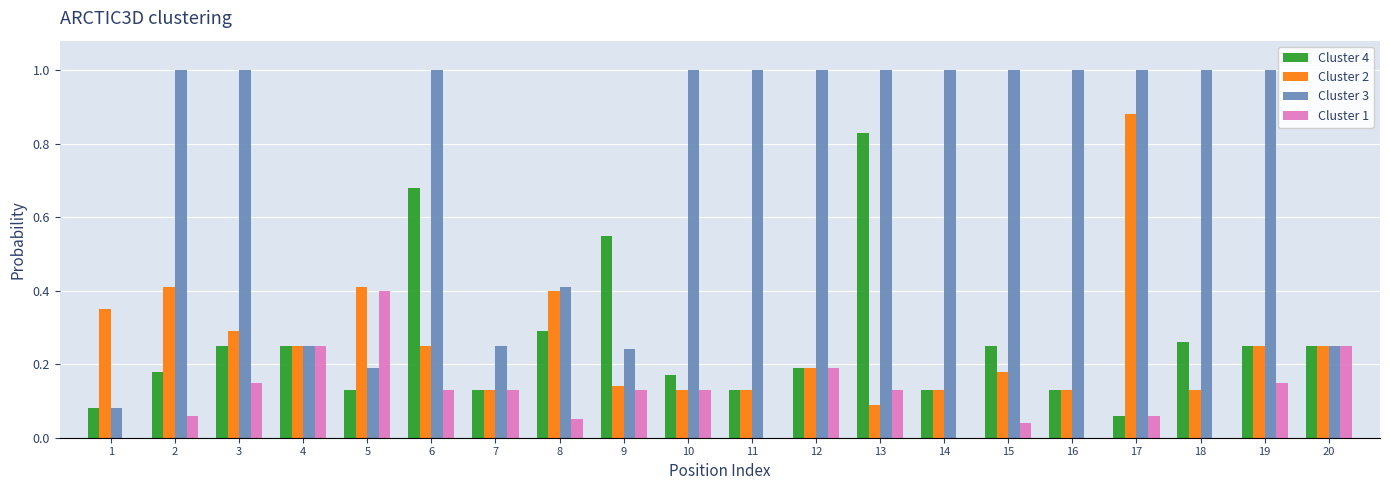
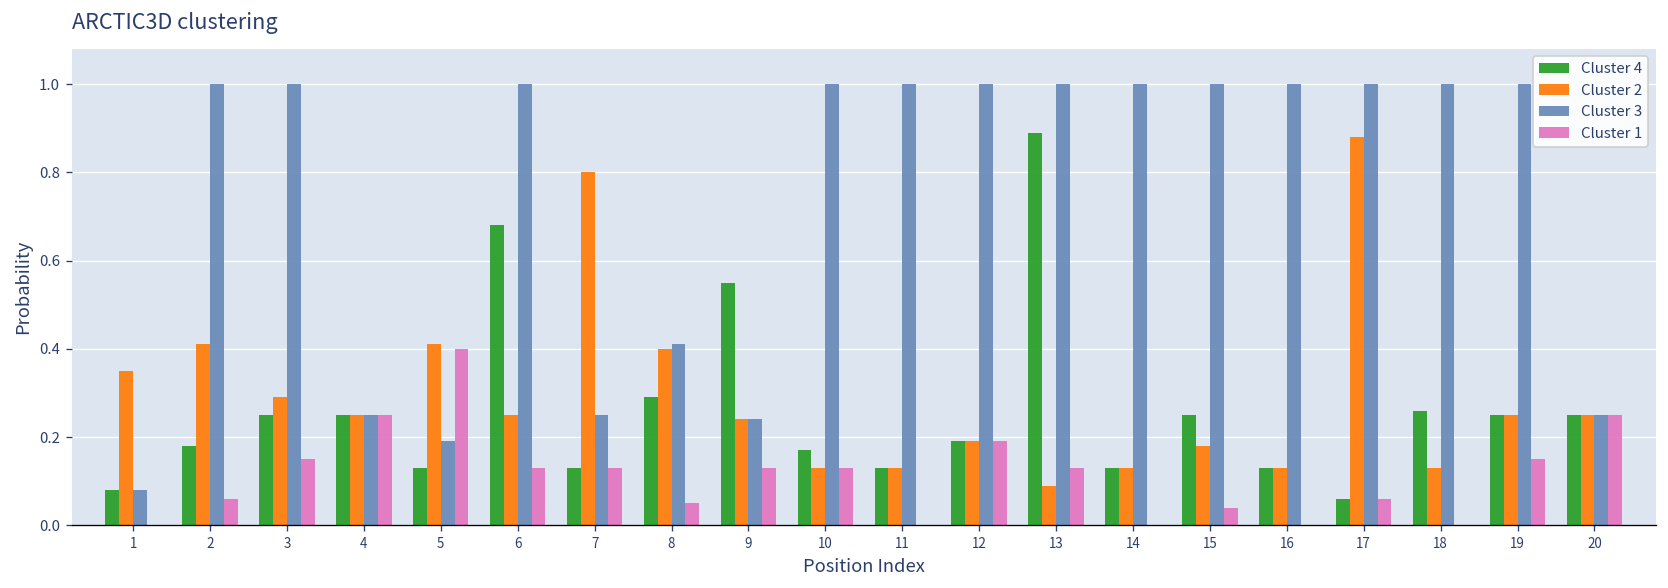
Cluster 2, 7: 0.13 -> 0.80
Cluster 2, 9: 0.14 -> 0.24
Cluster 4, 13: 0.83 -> 0.89
